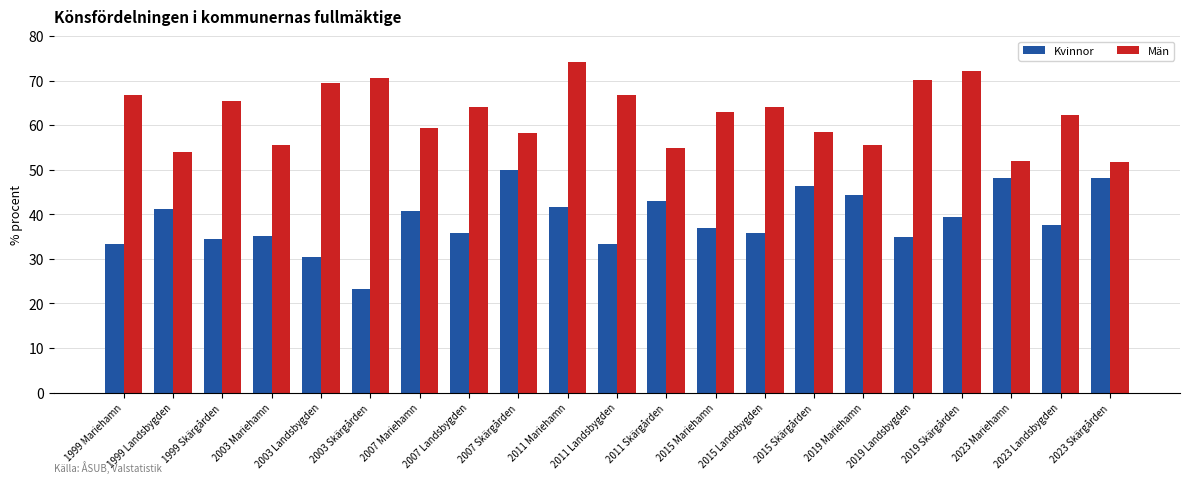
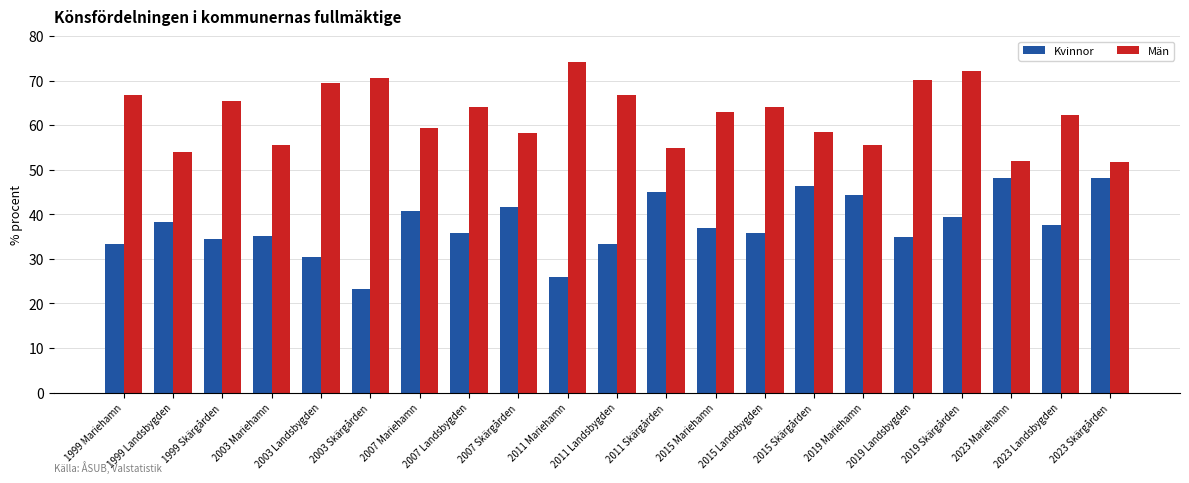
Kvinnor, 1999 Landsbygden: 41 -> 38
Kvinnor, 2007 Skärgården: 50 -> 42
Kvinnor, 2011 Mariehamn: 42 -> 26
Kvinnor, 2011 Skärgården: 43 -> 45
